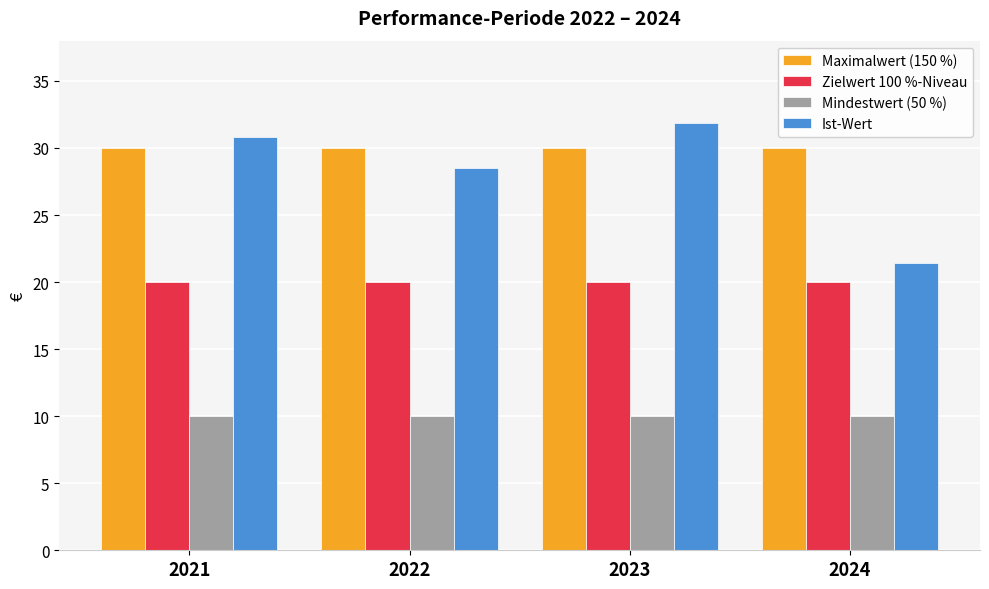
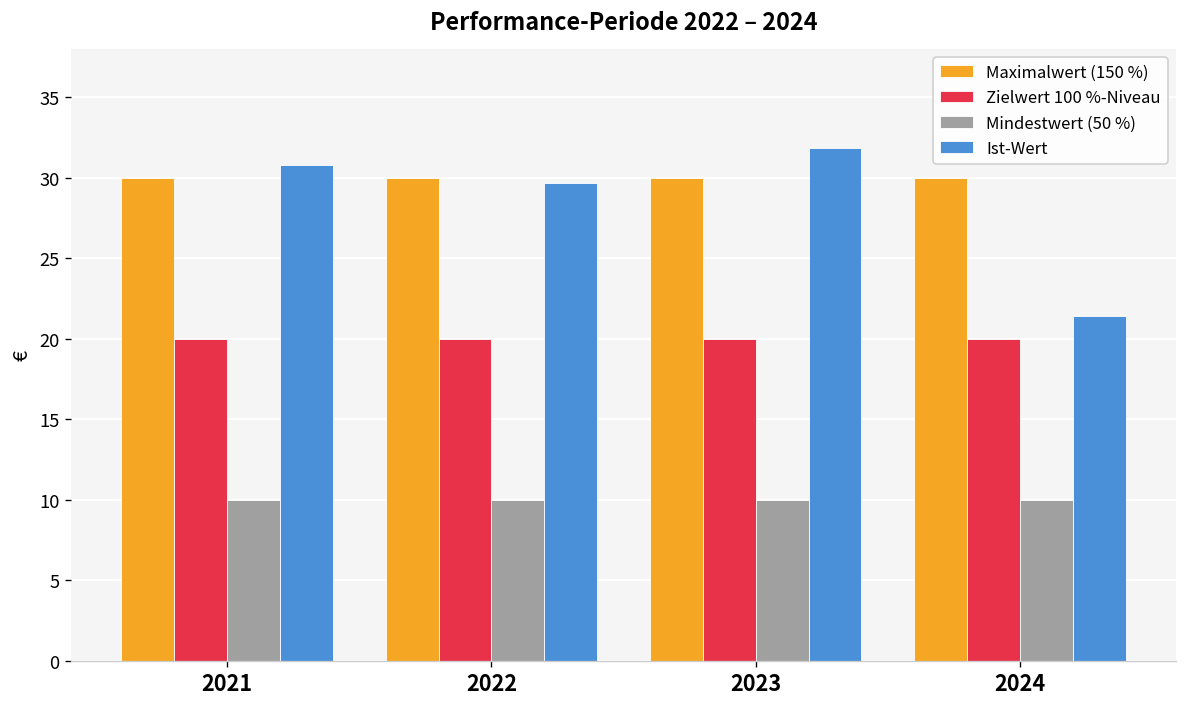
Ist-Wert, 2022: 28.5 -> 29.7
